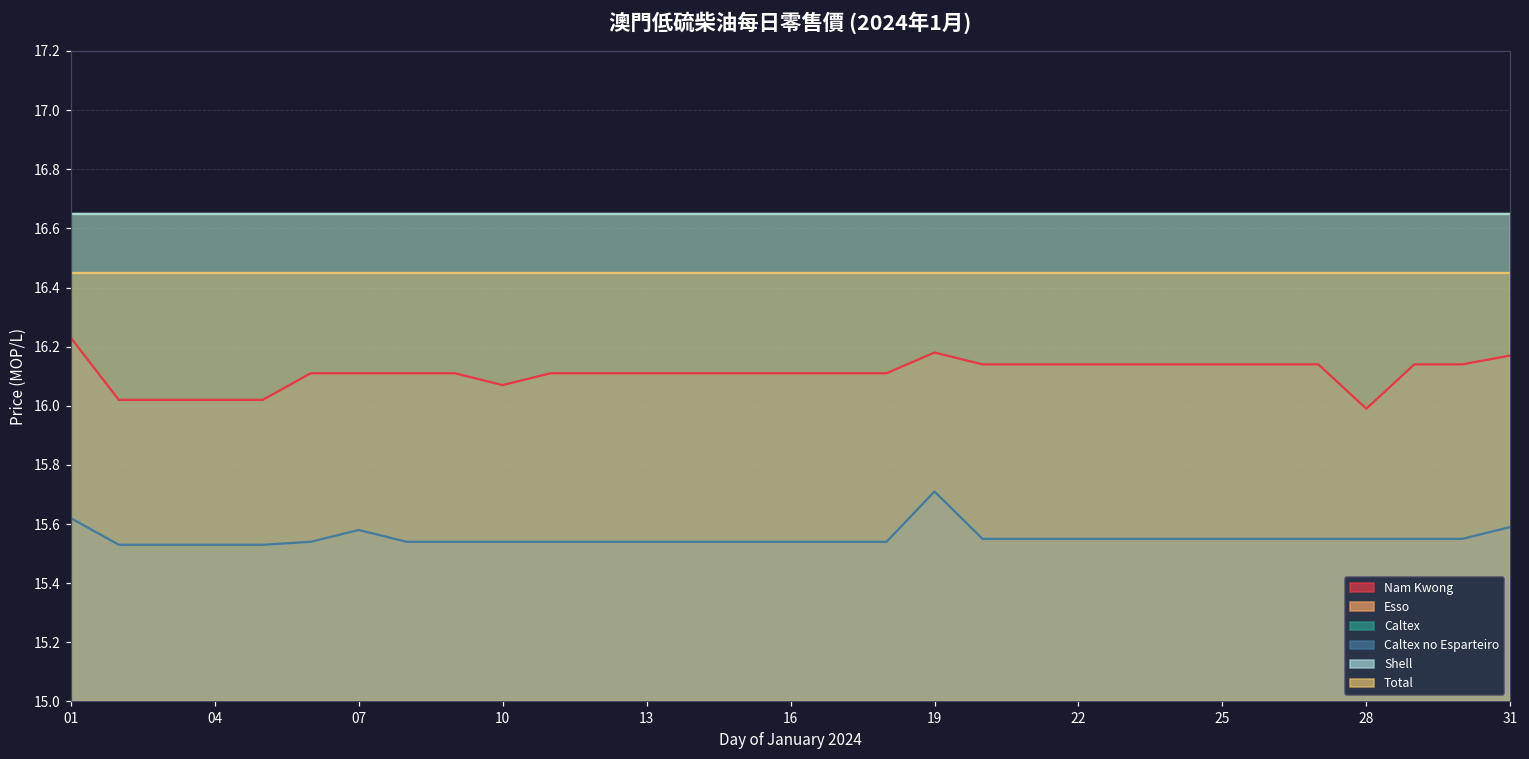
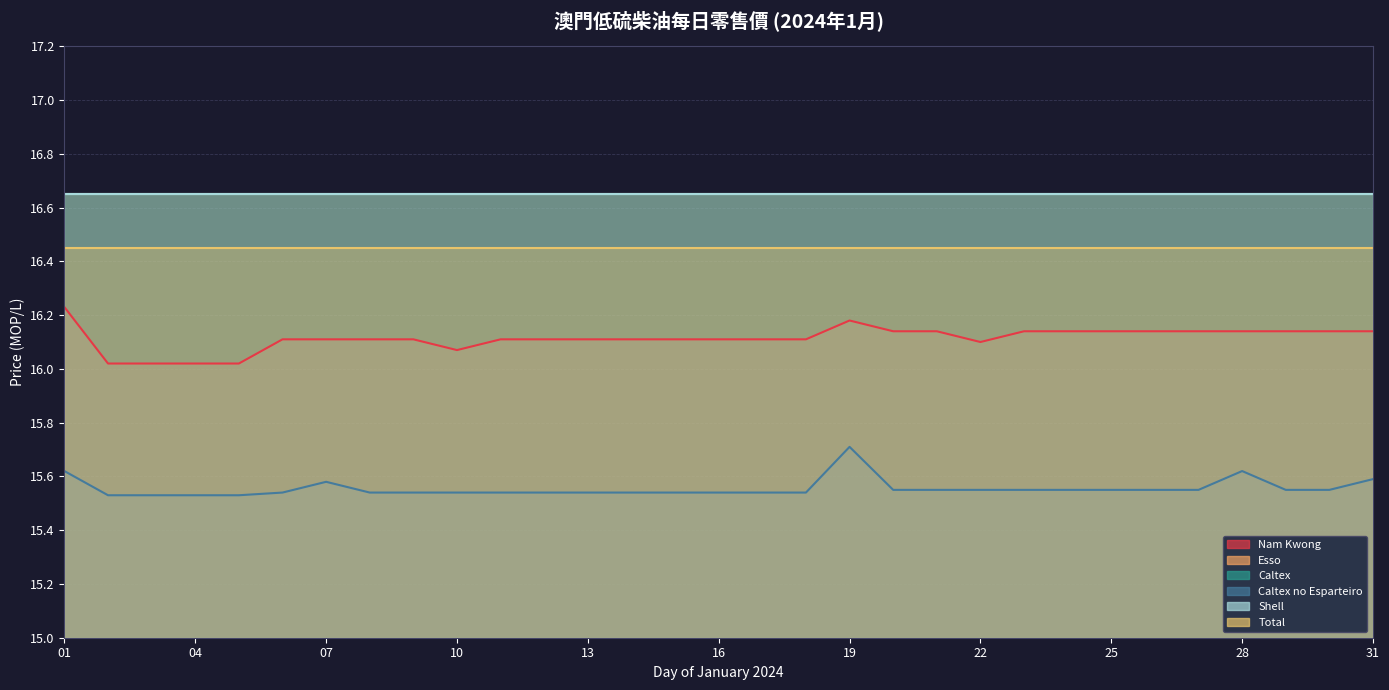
Nam Kwong, 22: 16.14 -> 16.10
Nam Kwong, 28: 15.99 -> 16.14
Caltex no Esparteiro, 28: 15.55 -> 15.62
Nam Kwong, 31: 16.17 -> 16.14
